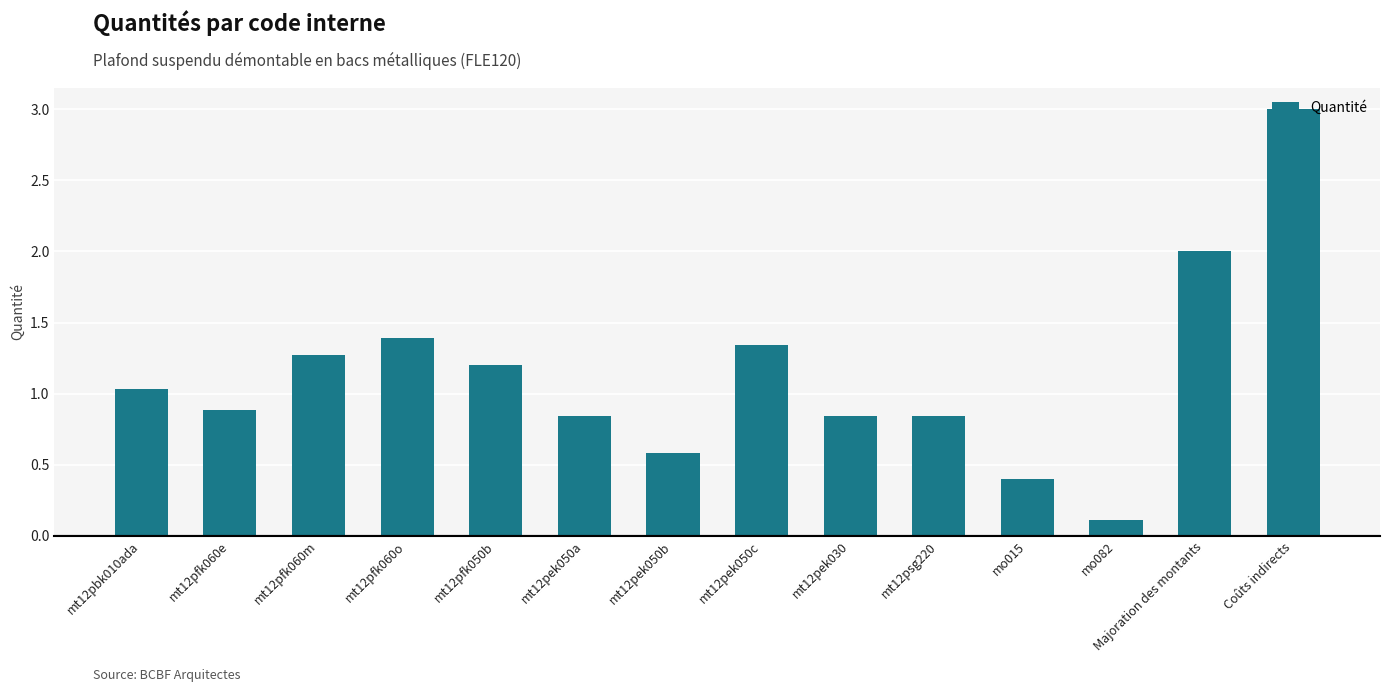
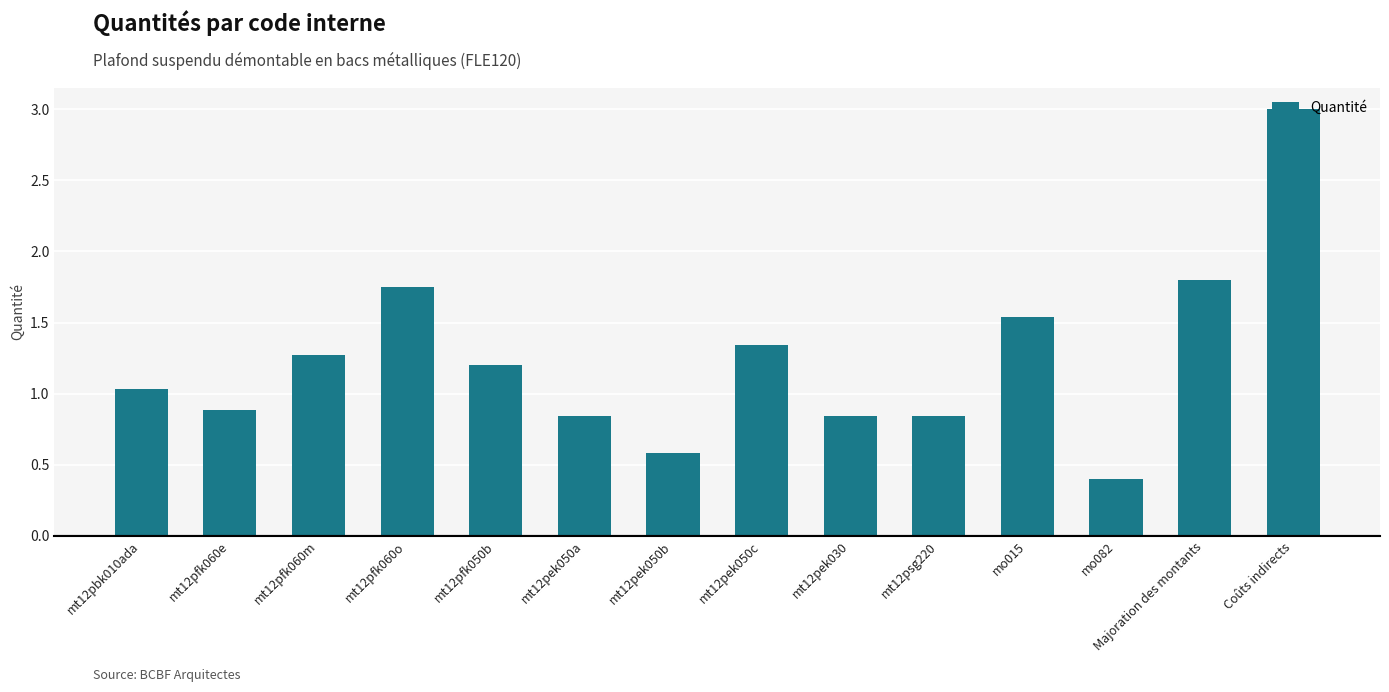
mt12pfk060o: 1.39 -> 1.75
mo015: 0.40 -> 1.54
mo082: 0.11 -> 0.40
Majoration des montants: 2.0 -> 1.8
